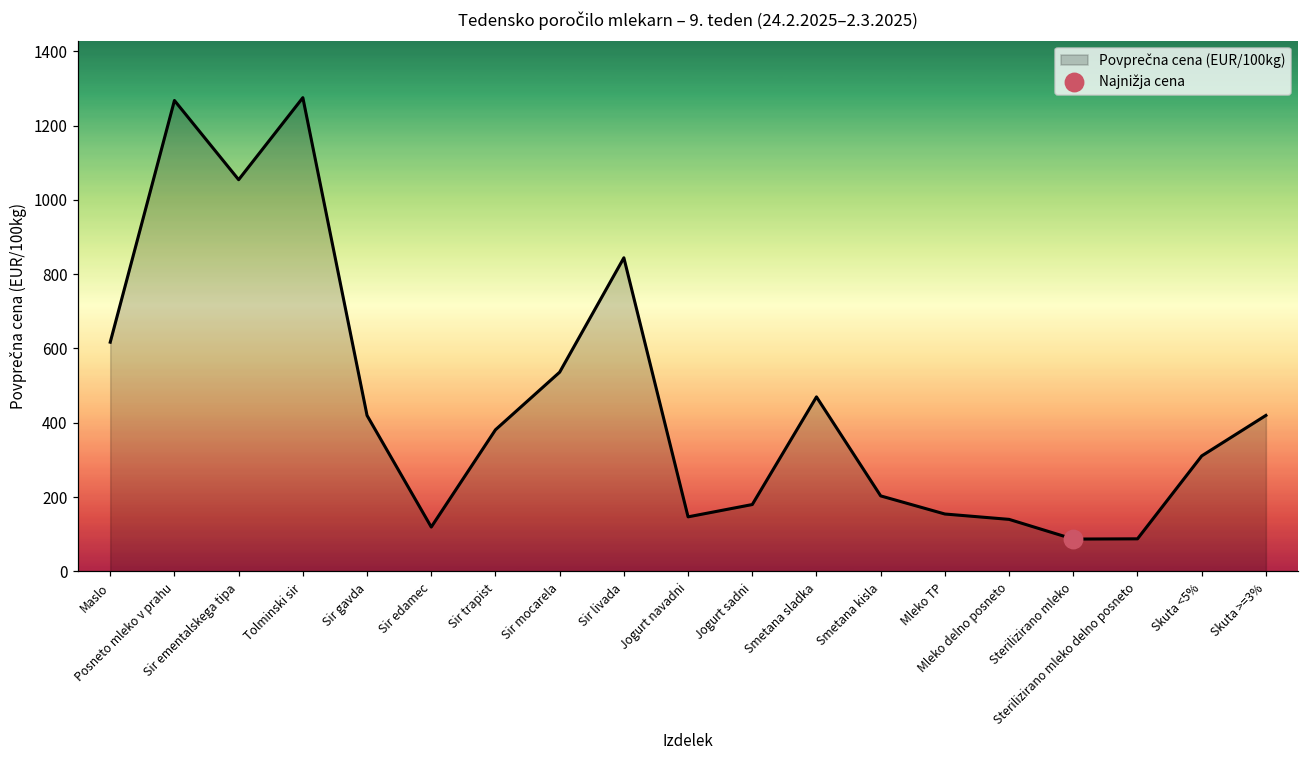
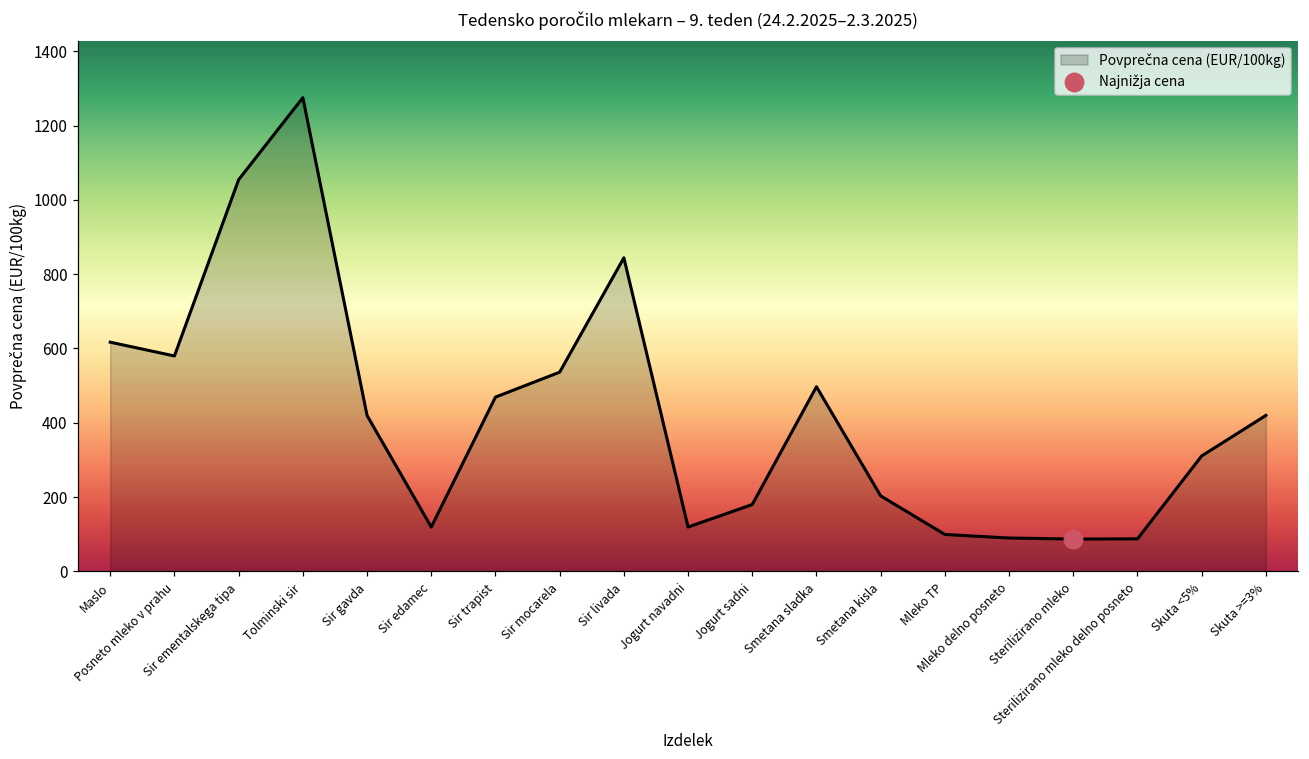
Povprečna cena (EUR/100kg), Posneto mleko v prahu: 1270 -> 580
Povprečna cena (EUR/100kg), Sir trapist: 380 -> 470
Povprečna cena (EUR/100kg), Jogurt navadni: 150 -> 120
Povprečna cena (EUR/100kg), Smetana sladka: 470 -> 500
Povprečna cena (EUR/100kg), Mleko TP: 150 -> 100
Povprečna cena (EUR/100kg), Mleko delno posneto: 140 -> 90
